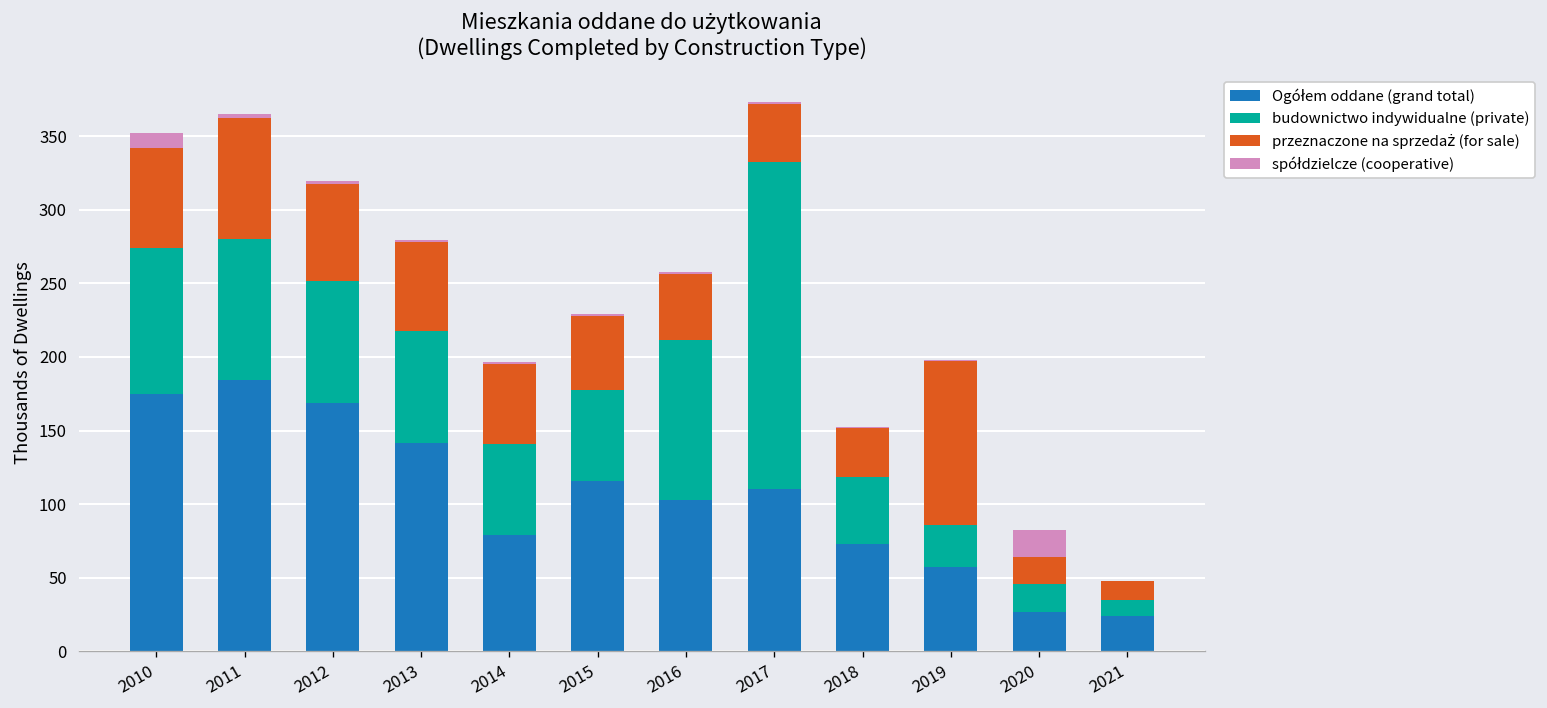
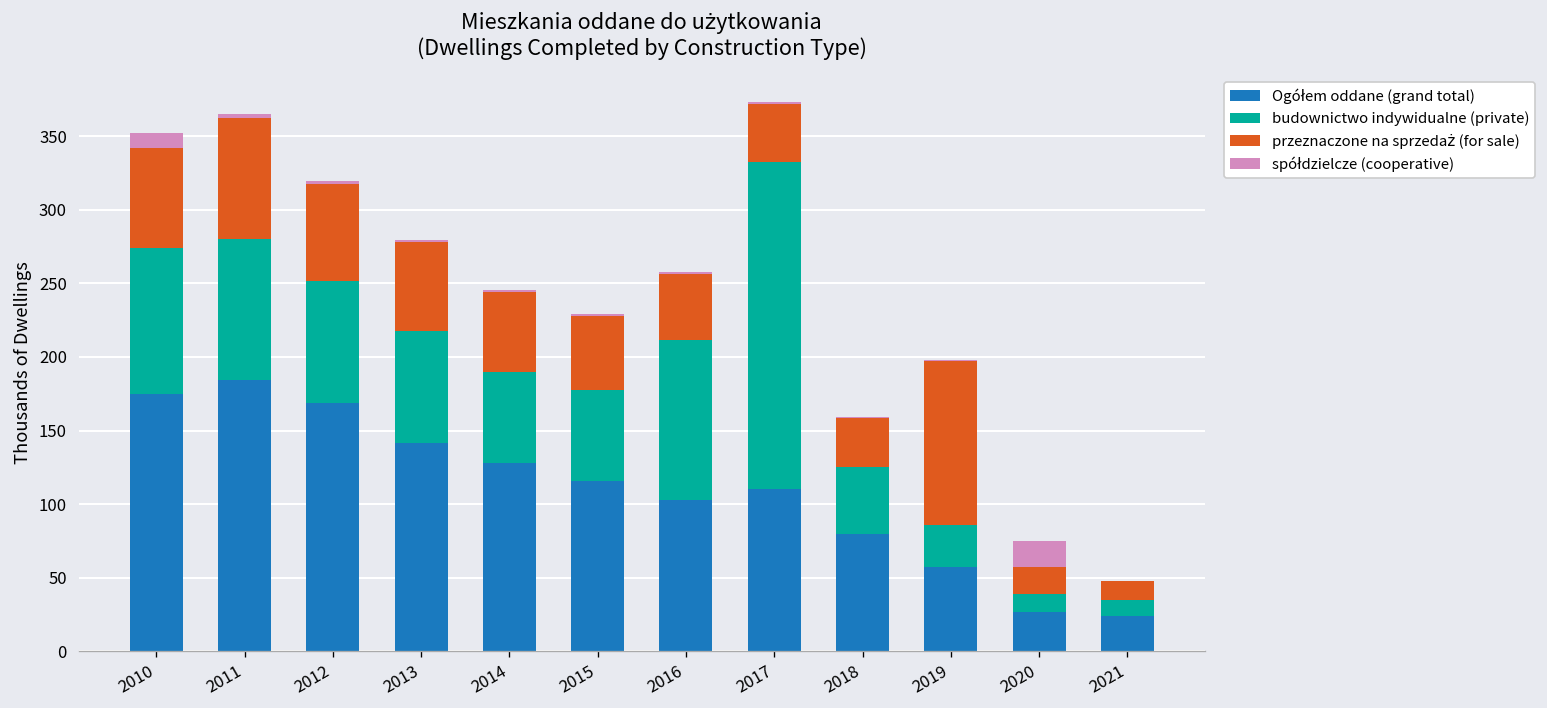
Ogółem oddane (grand total), 2014: 79 -> 128
Ogółem oddane (grand total), 2018: 73 -> 79
budownictwo indywidualne (private), 2020: 19 -> 12
